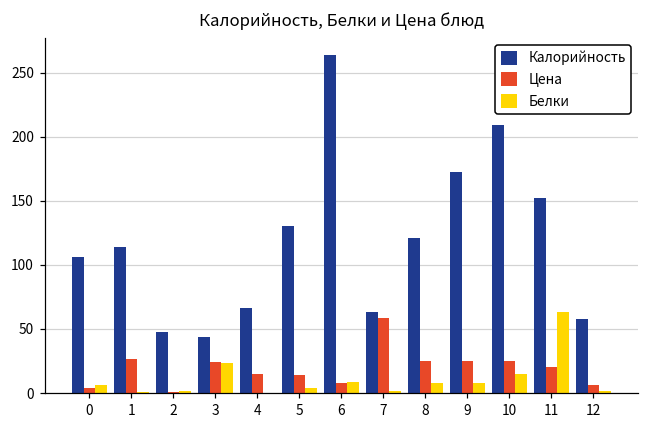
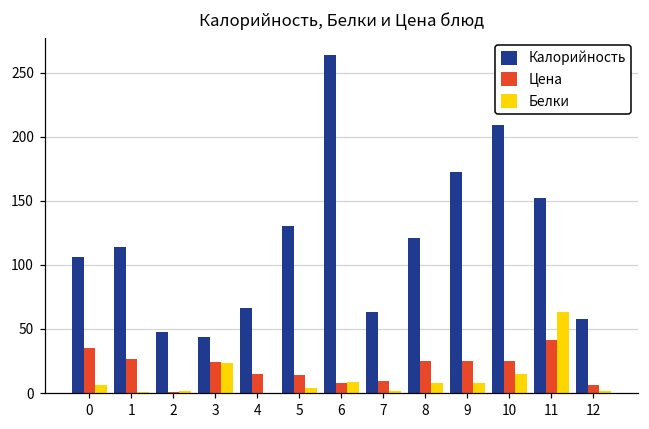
Цена, 0: 4 -> 35
Цена, 7: 59 -> 9
Цена, 11: 20 -> 41
